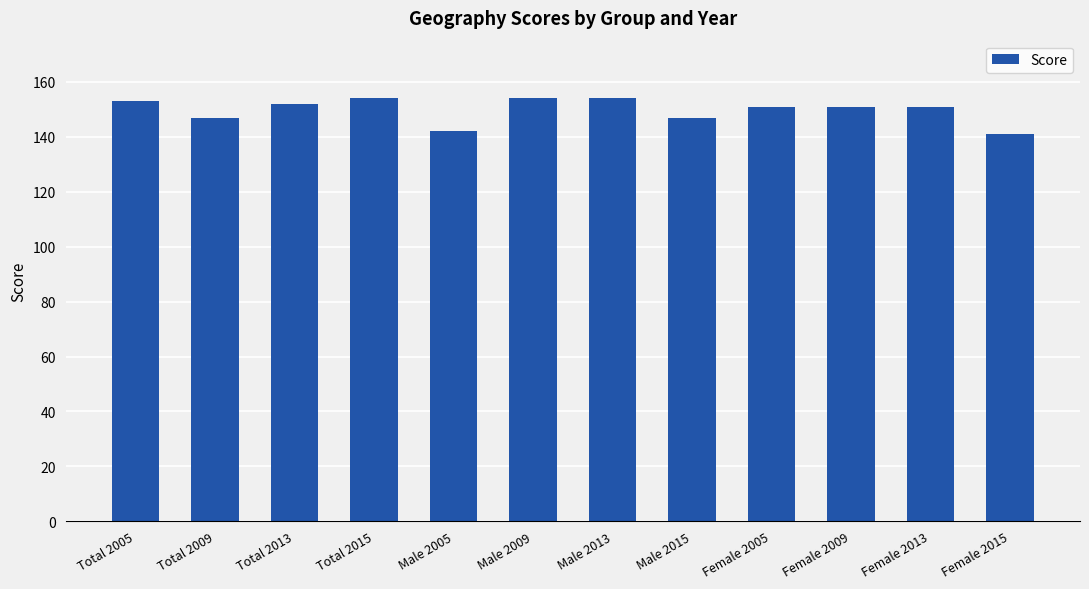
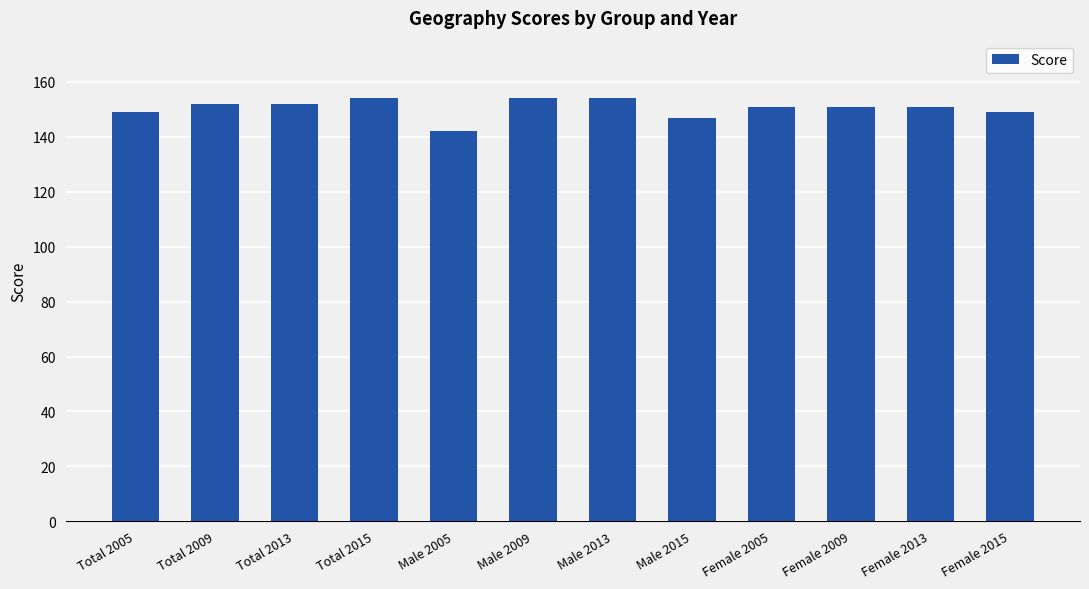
Total 2005: 153 -> 149
Total 2009: 147 -> 152
Female 2015: 141 -> 149
